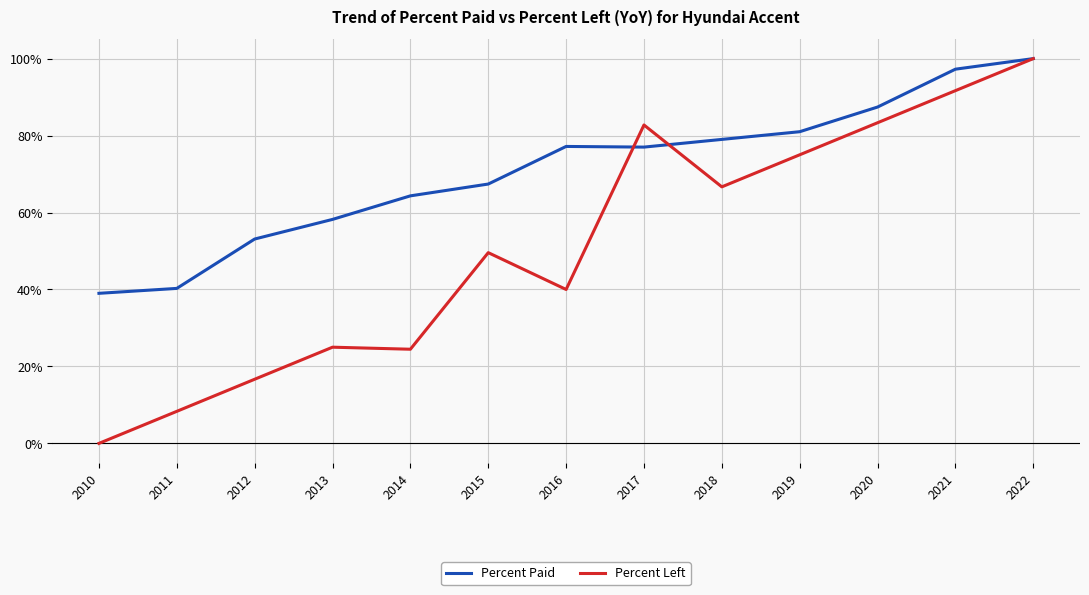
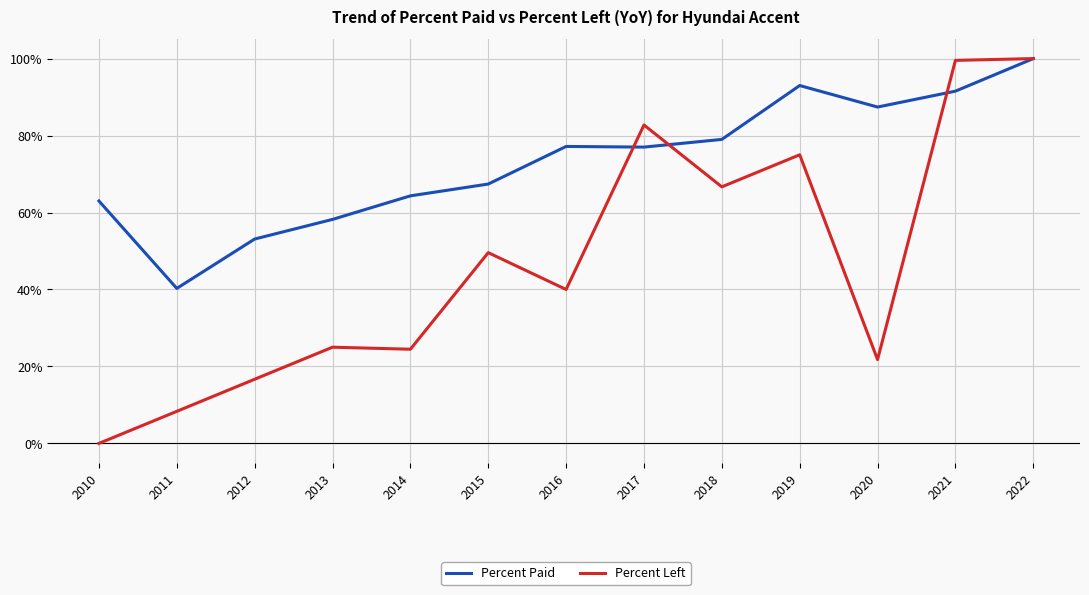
Percent Paid, 2010: 39% -> 63%
Percent Paid, 2019: 81% -> 93%
Percent Left, 2020: 83% -> 22%
Percent Paid, 2021: 97% -> 92%
Percent Left, 2021: 92% -> 100%
